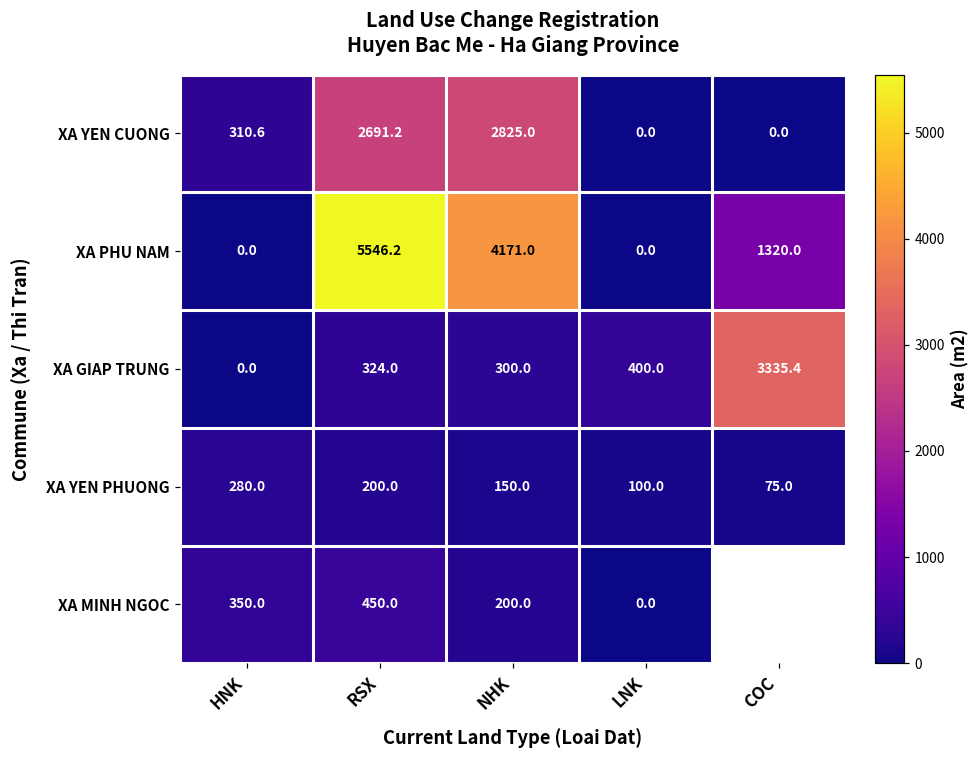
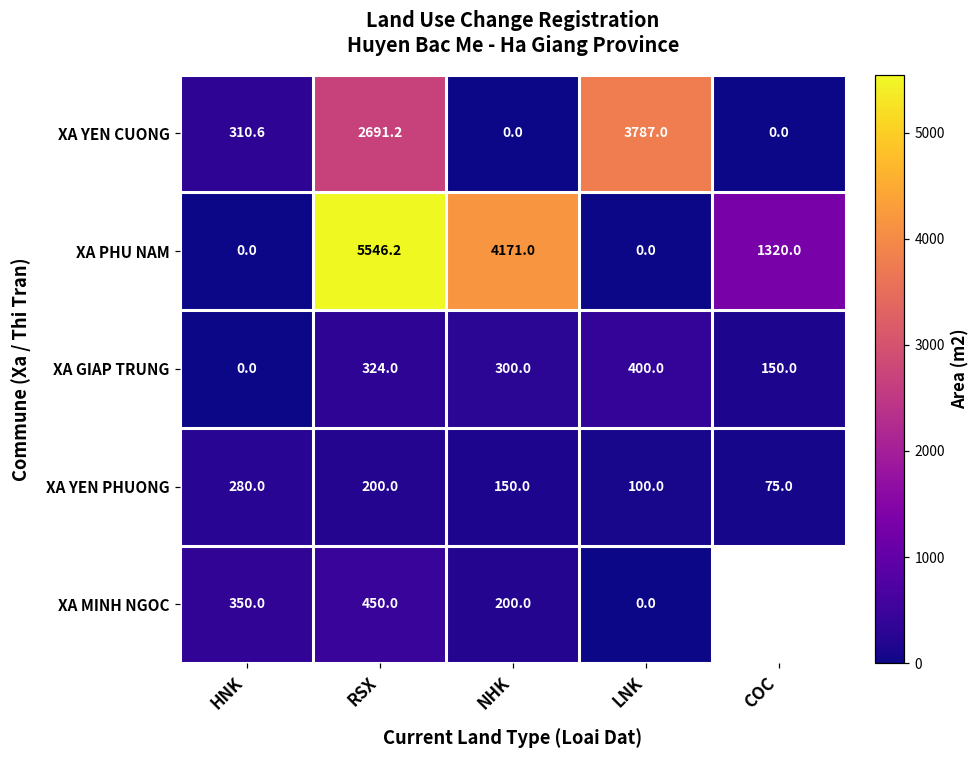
XA YEN CUONG, NHK: 2825.0 -> 0.0
XA YEN CUONG, LNK: 0.0 -> 3787.0
XA GIAP TRUNG, COC: 3335.4 -> 150.0
